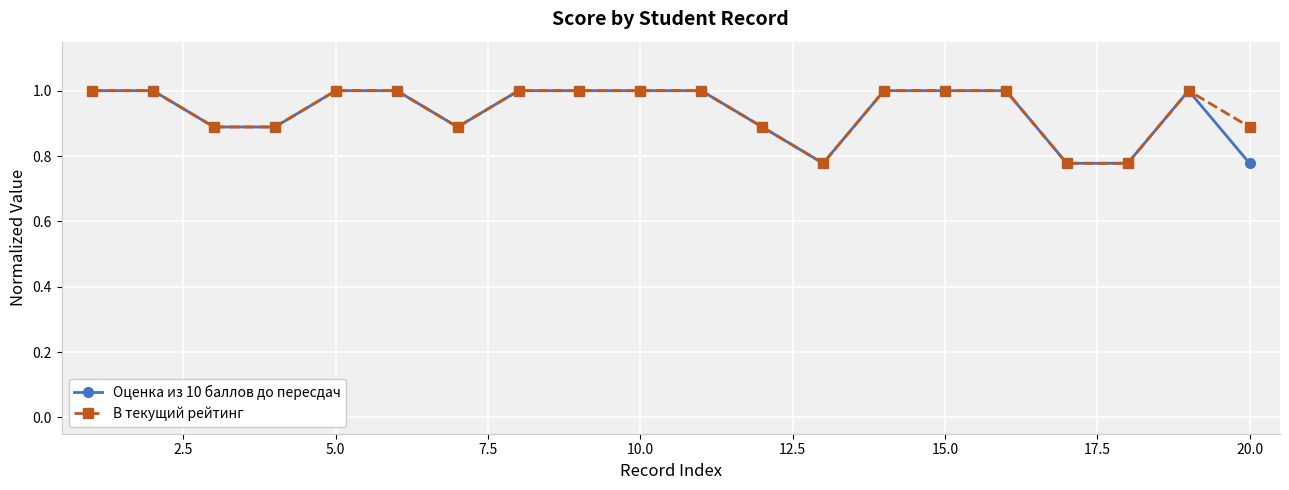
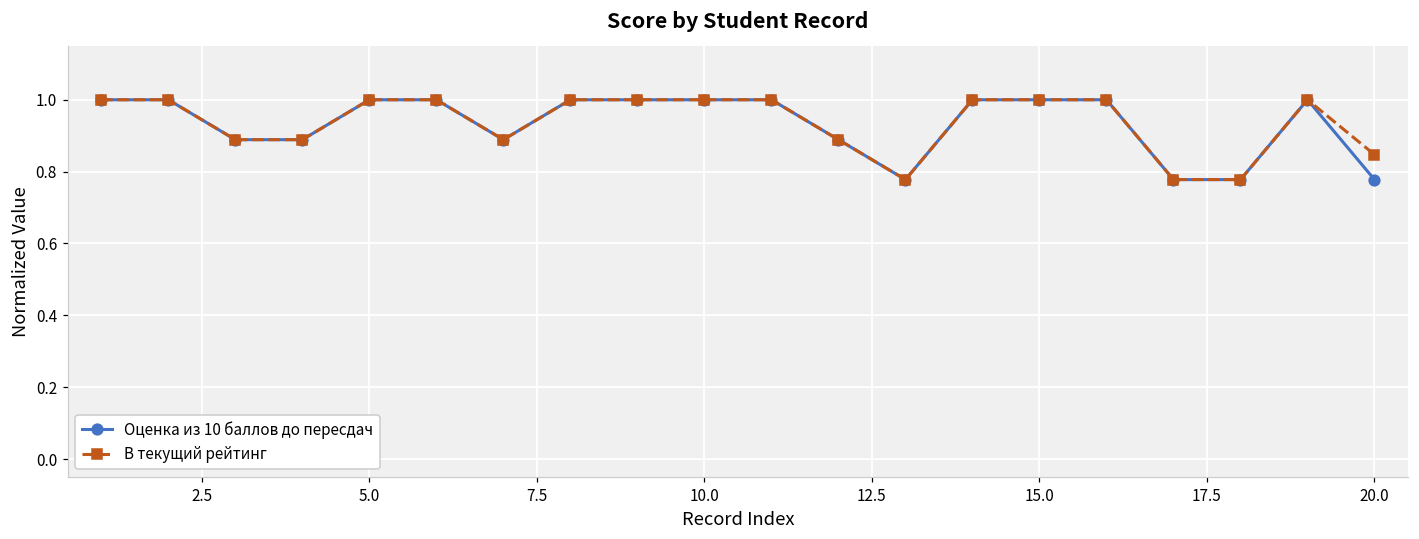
В текущий рейтинг, 20.0: 0.89 -> 0.85
